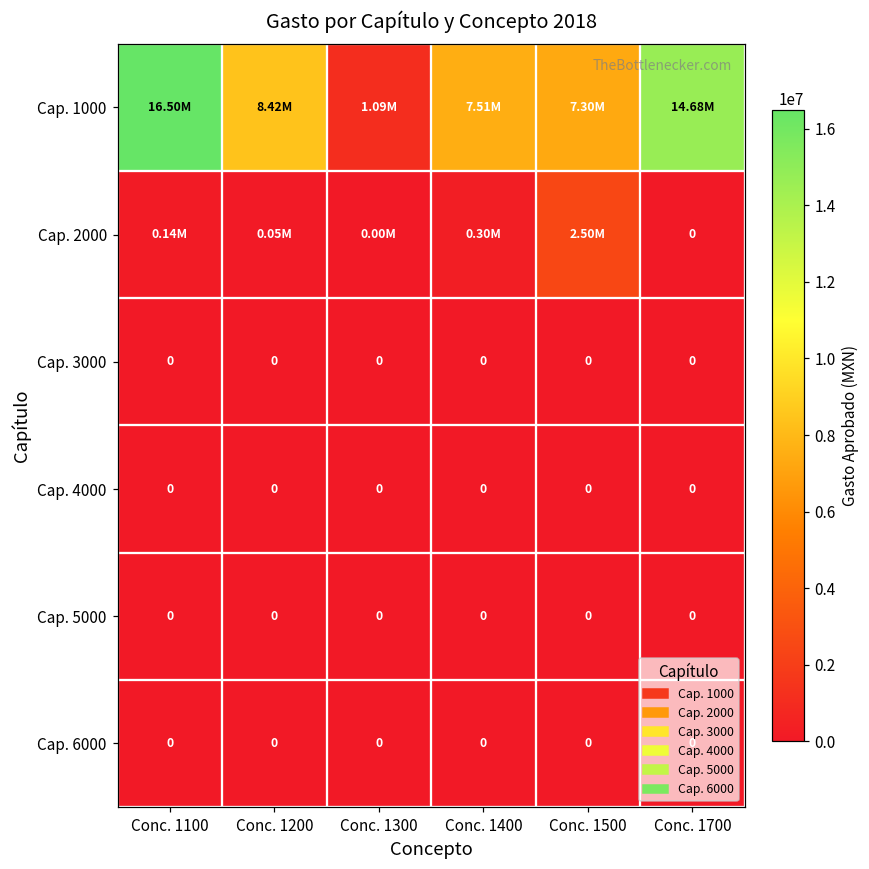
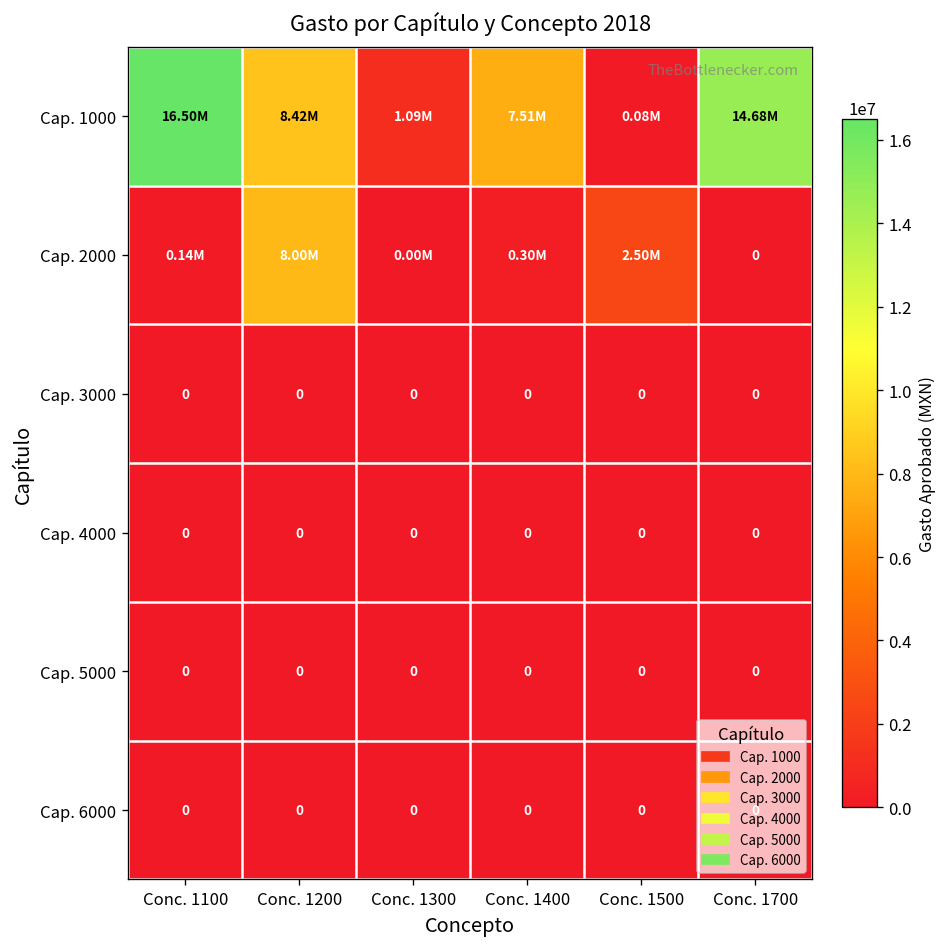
Cap. 1000, Conc. 1500: 7.30M -> 0.08M
Cap. 2000, Conc. 1200: 0.05M -> 8.00M
